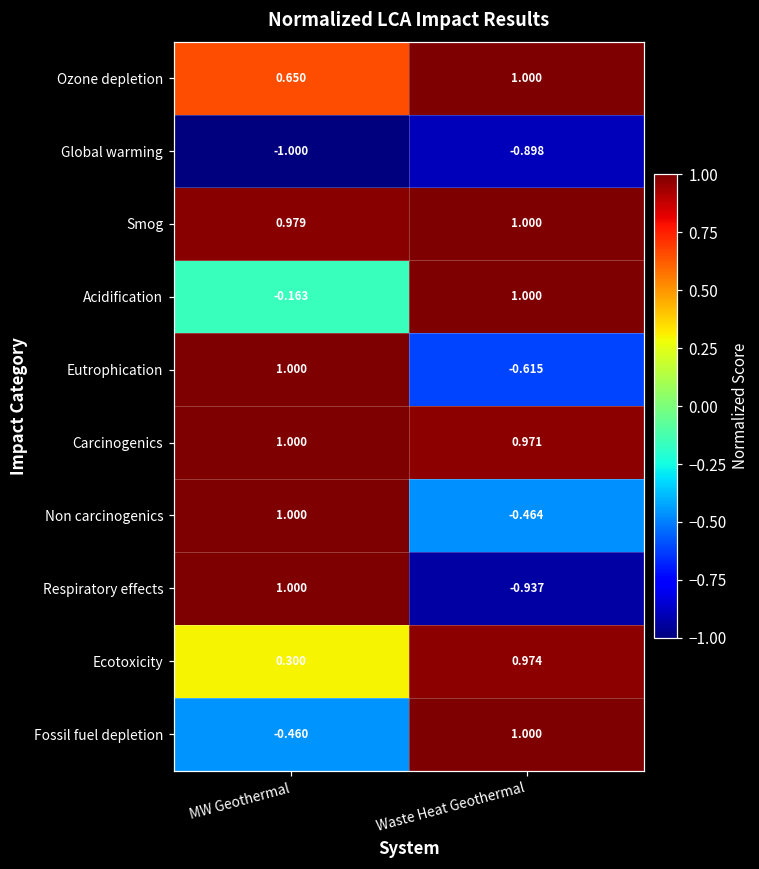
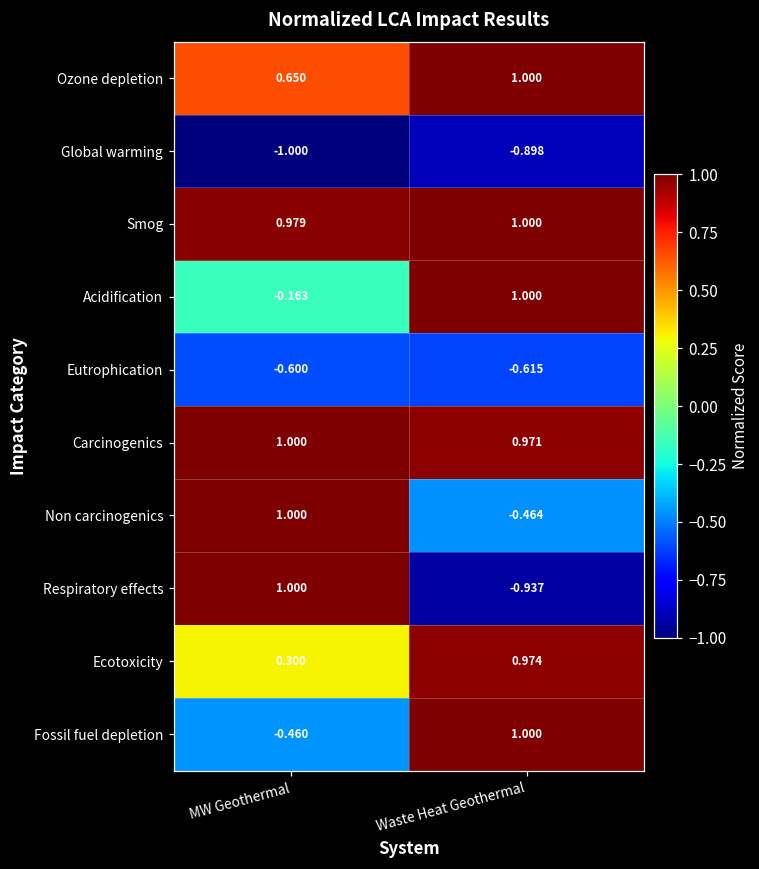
Eutrophication, MW Geothermal: 1.000 -> -0.600
